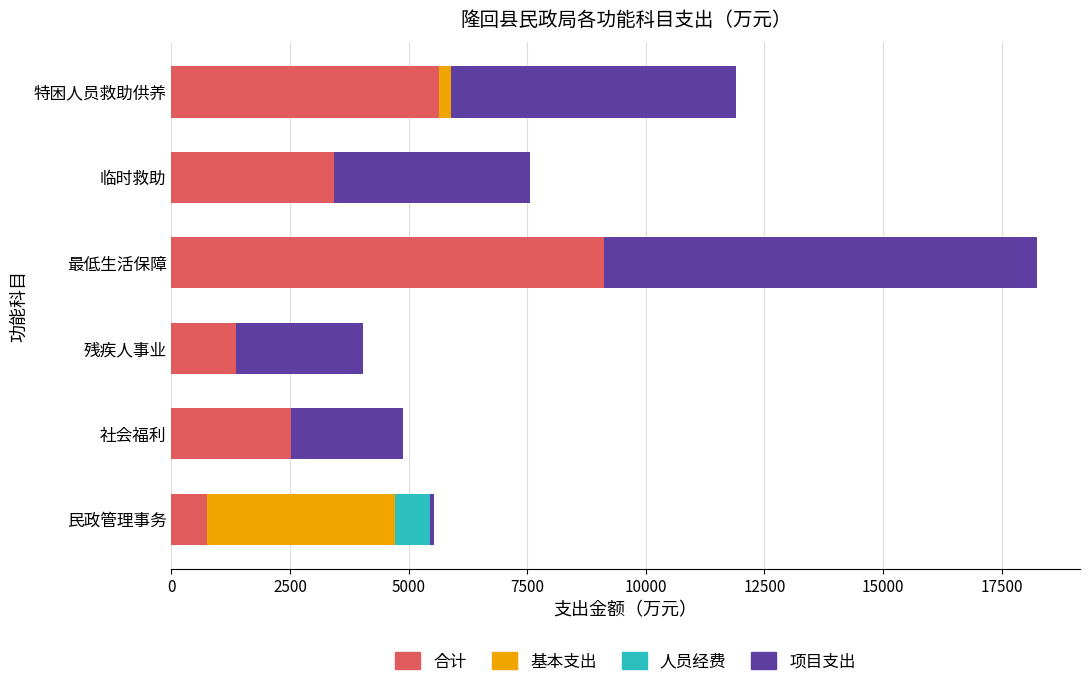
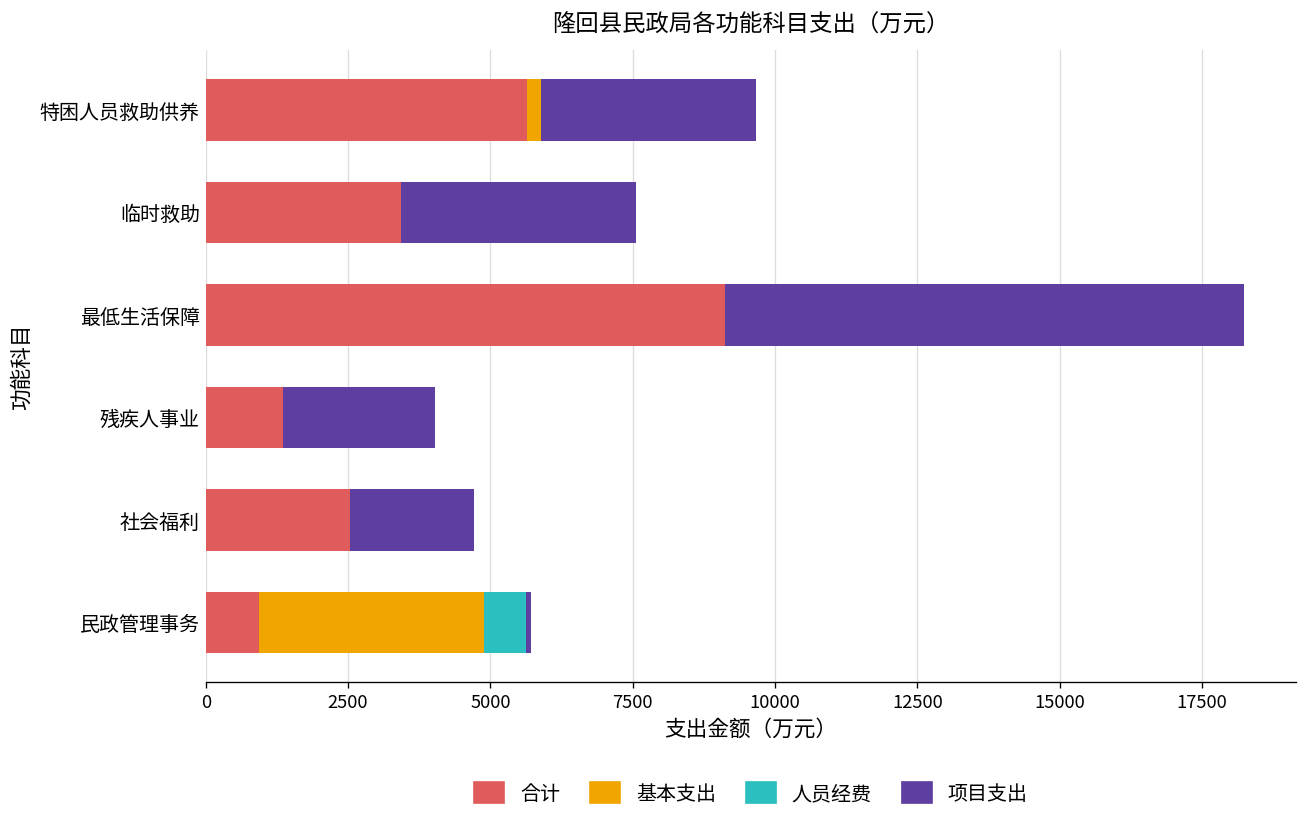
项目支出, 特困人员救助供养: 6000 -> 3800
项目支出, 社会福利: 2400 -> 2200
合计, 民政管理事务: 800 -> 900
